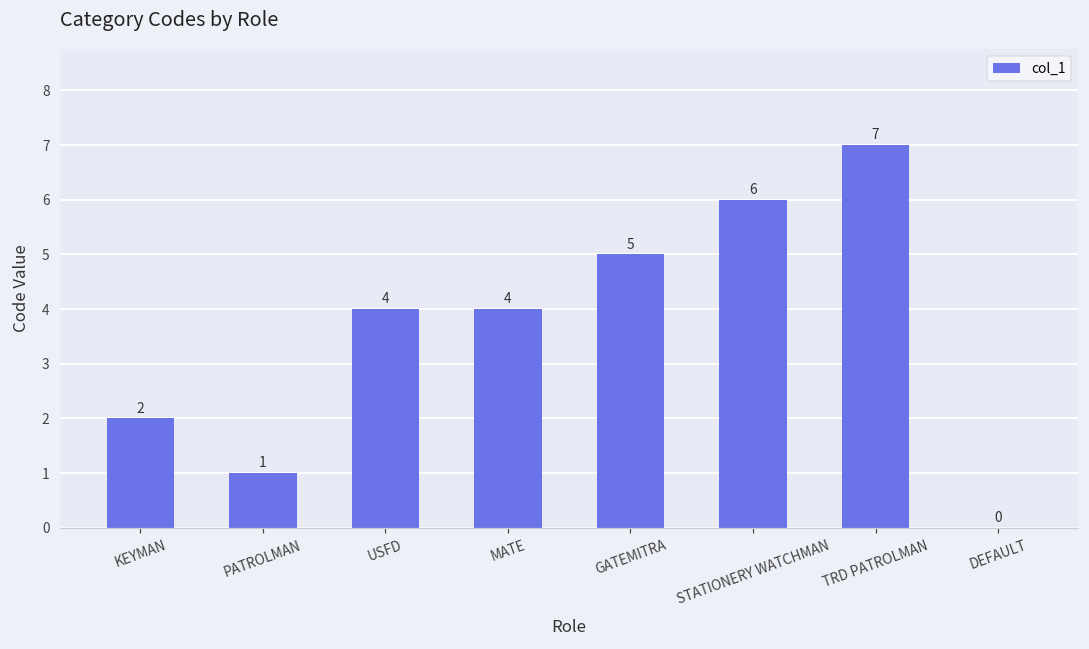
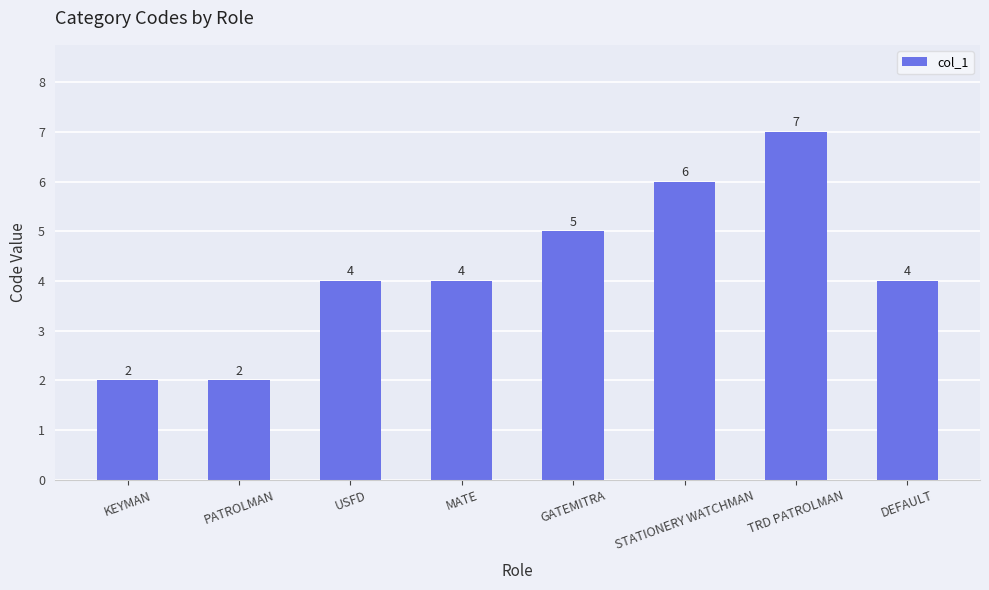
PATROLMAN: 1 -> 2
DEFAULT: 0 -> 4
